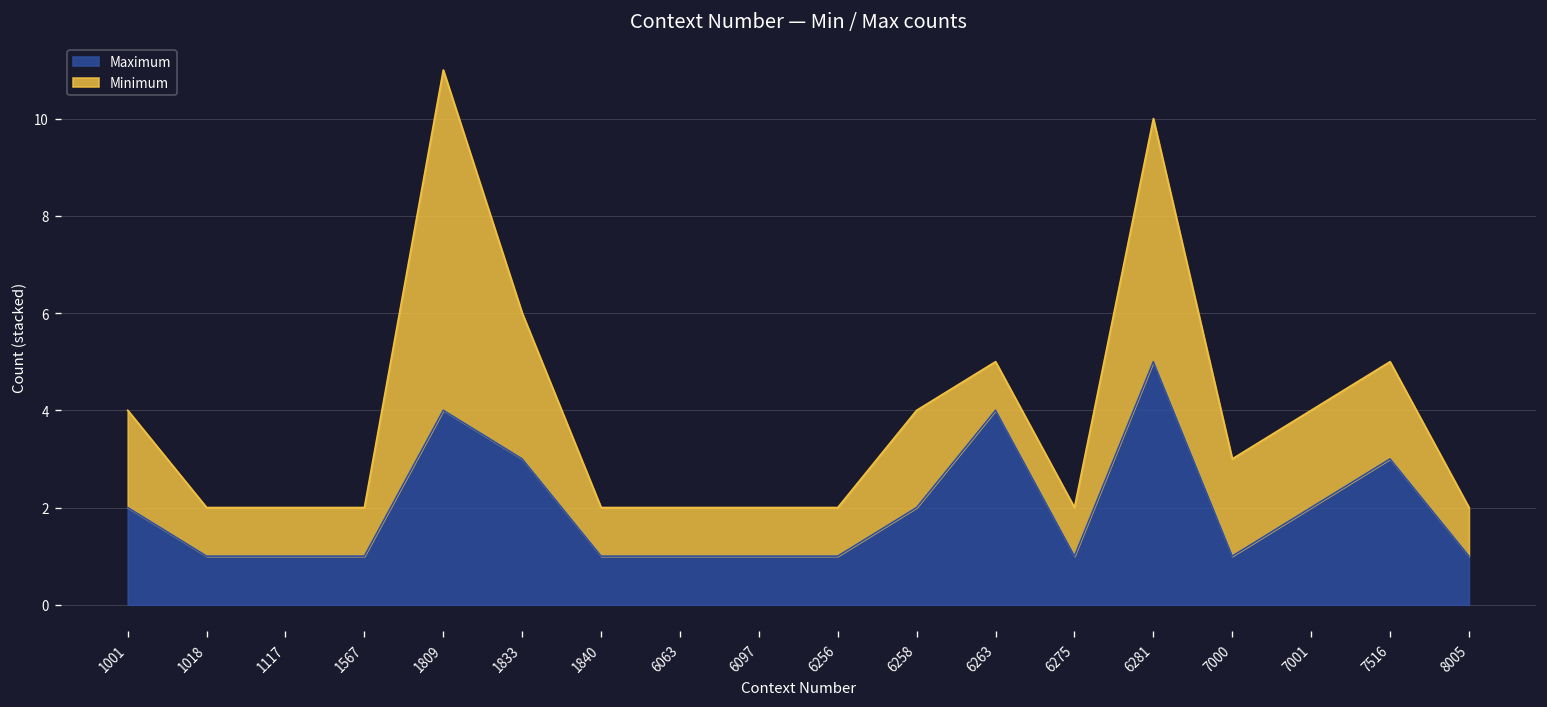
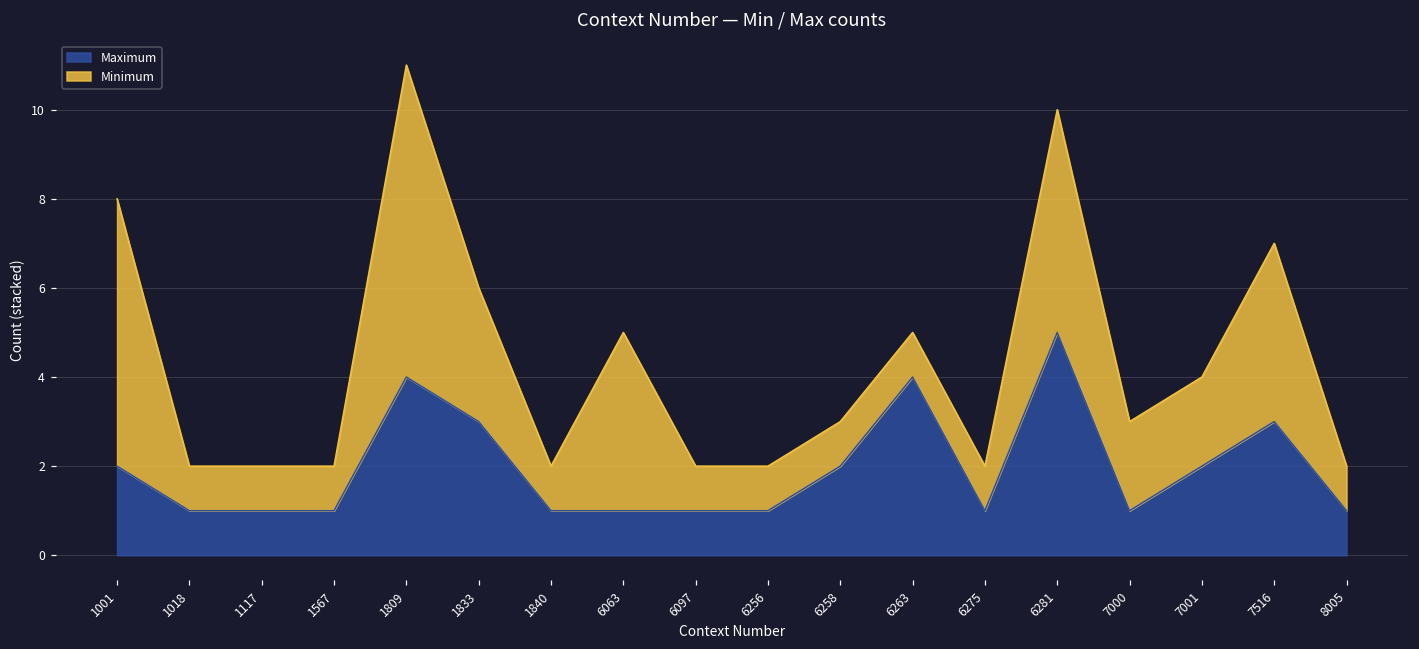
Minimum, 1001: 2 -> 6
Minimum, 6063: 1 -> 4
Minimum, 6258: 2 -> 1
Minimum, 7516: 2 -> 4
